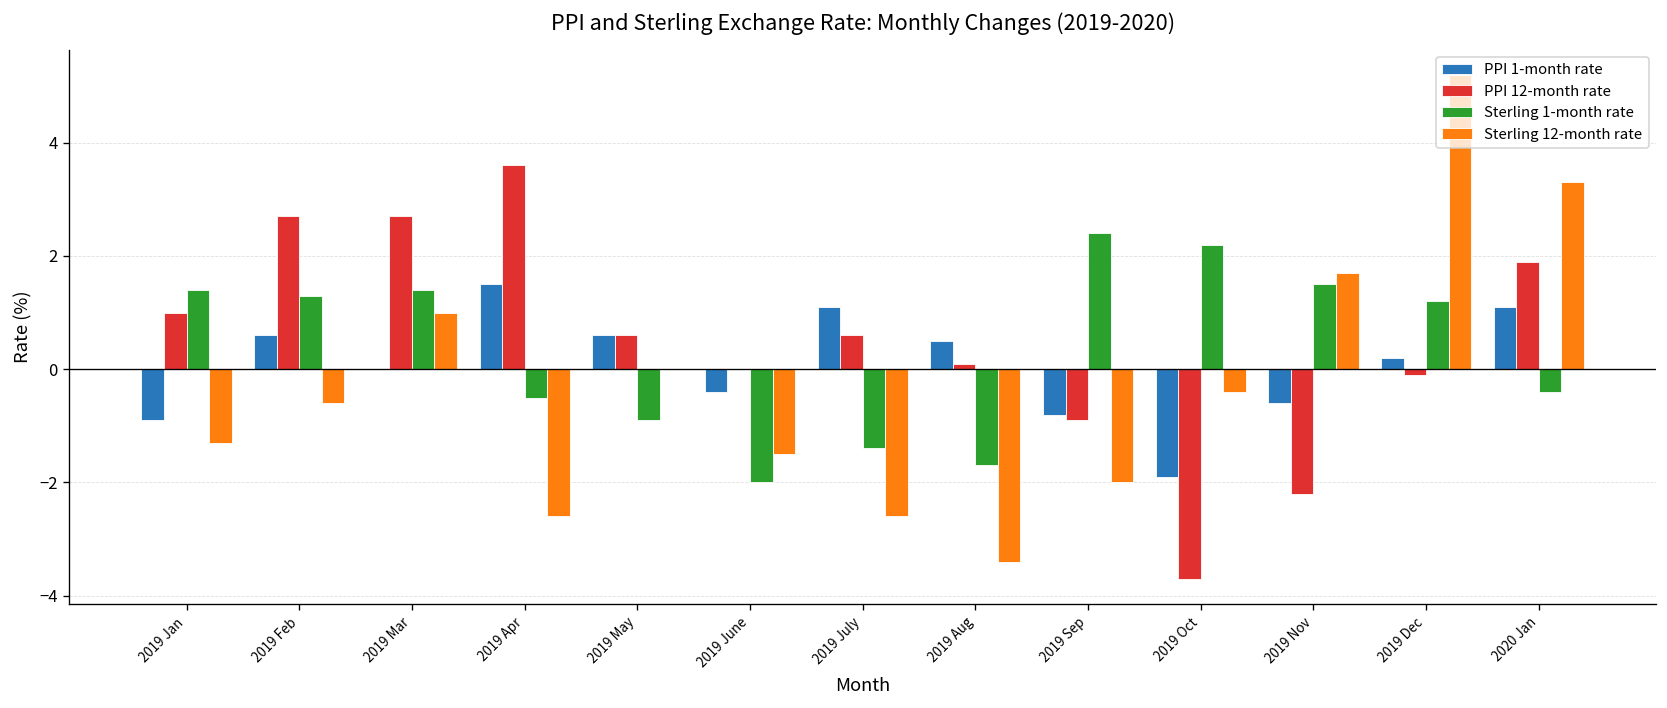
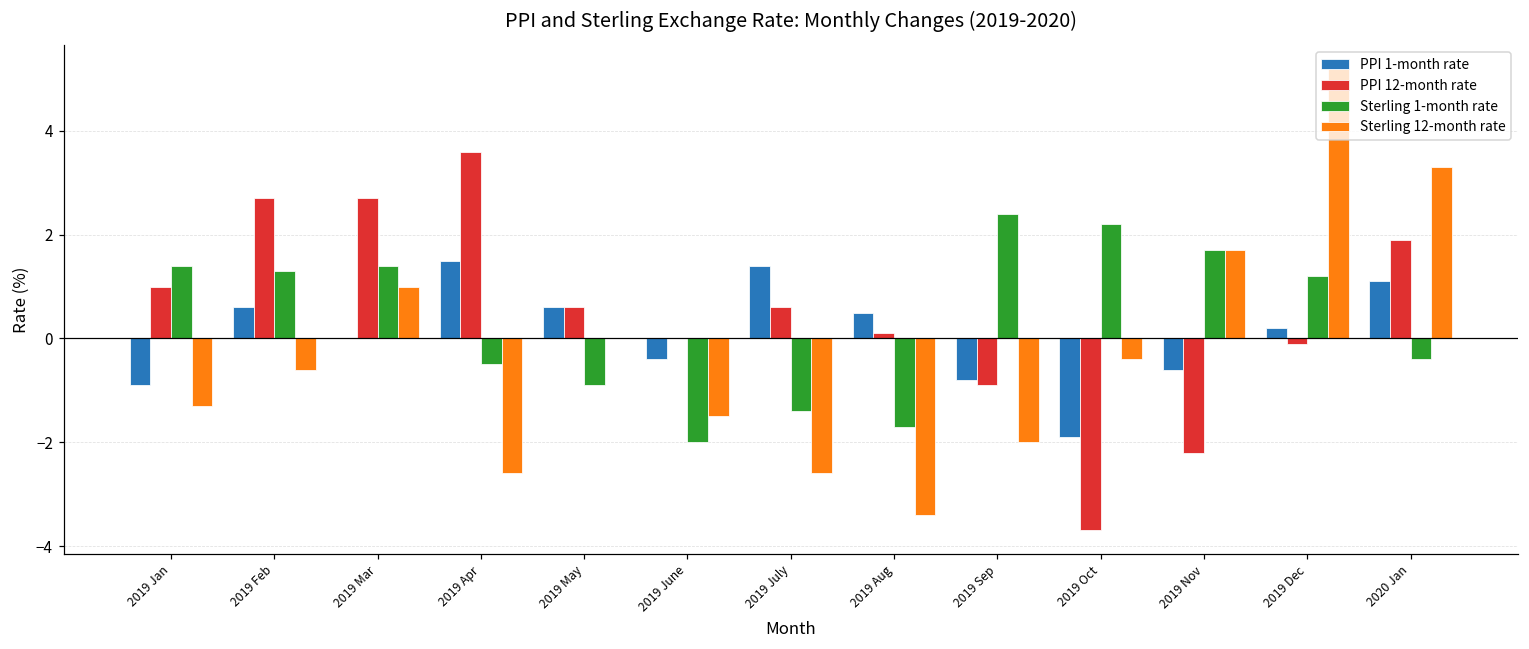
PPI 1-month rate, 2019 July: 1.1 -> 1.4
Sterling 1-month rate, 2019 Nov: 1.5 -> 1.7
